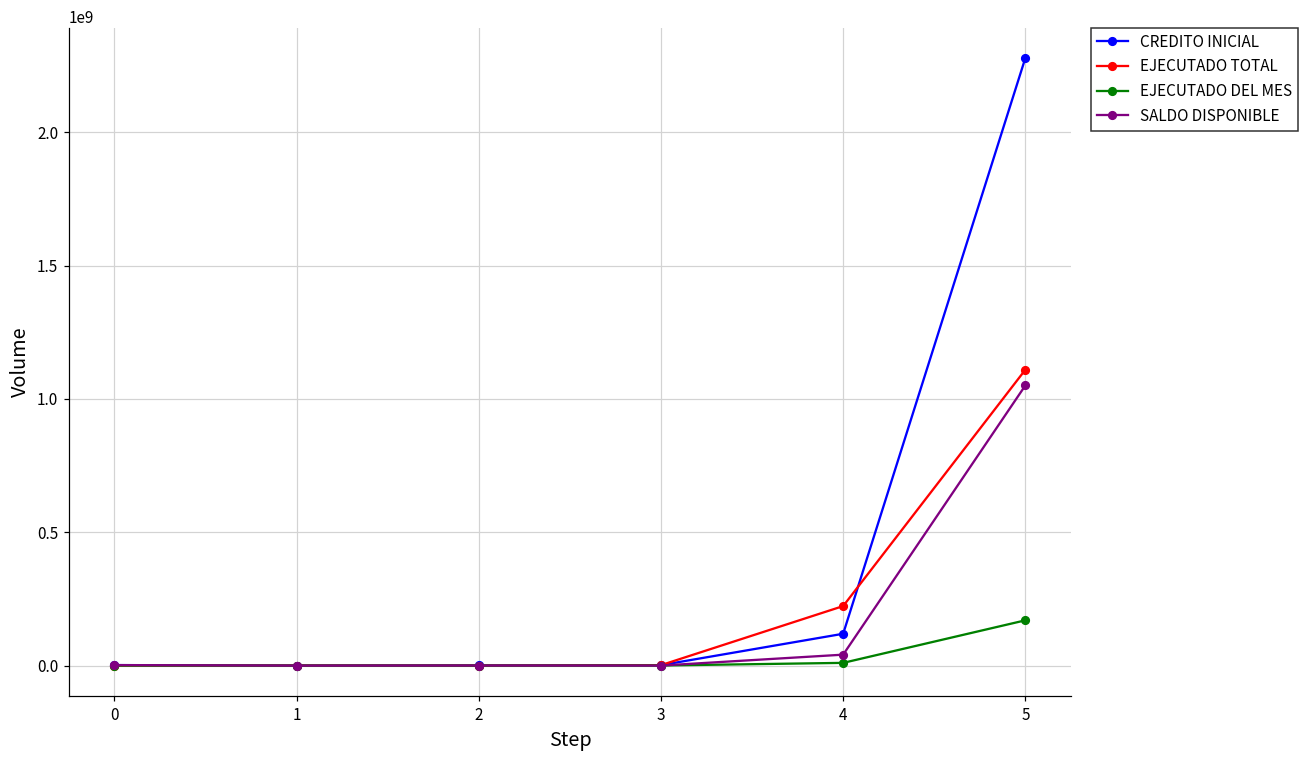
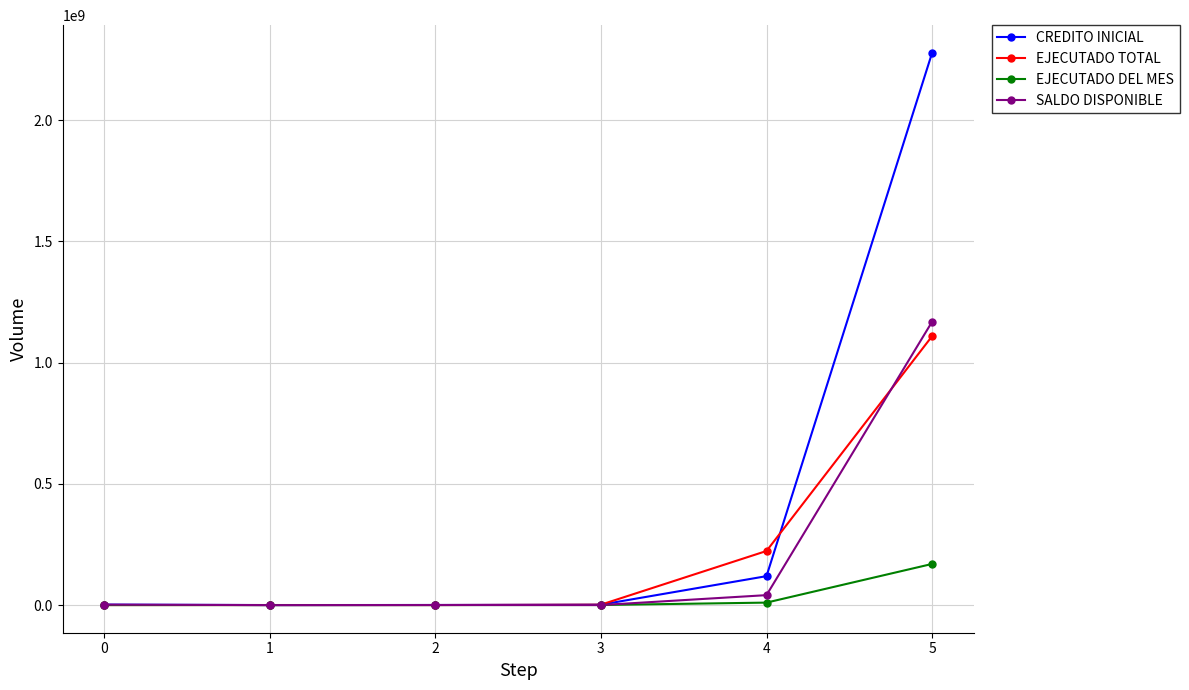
SALDO DISPONIBLE, 5: 1050000000 -> 1170000000
